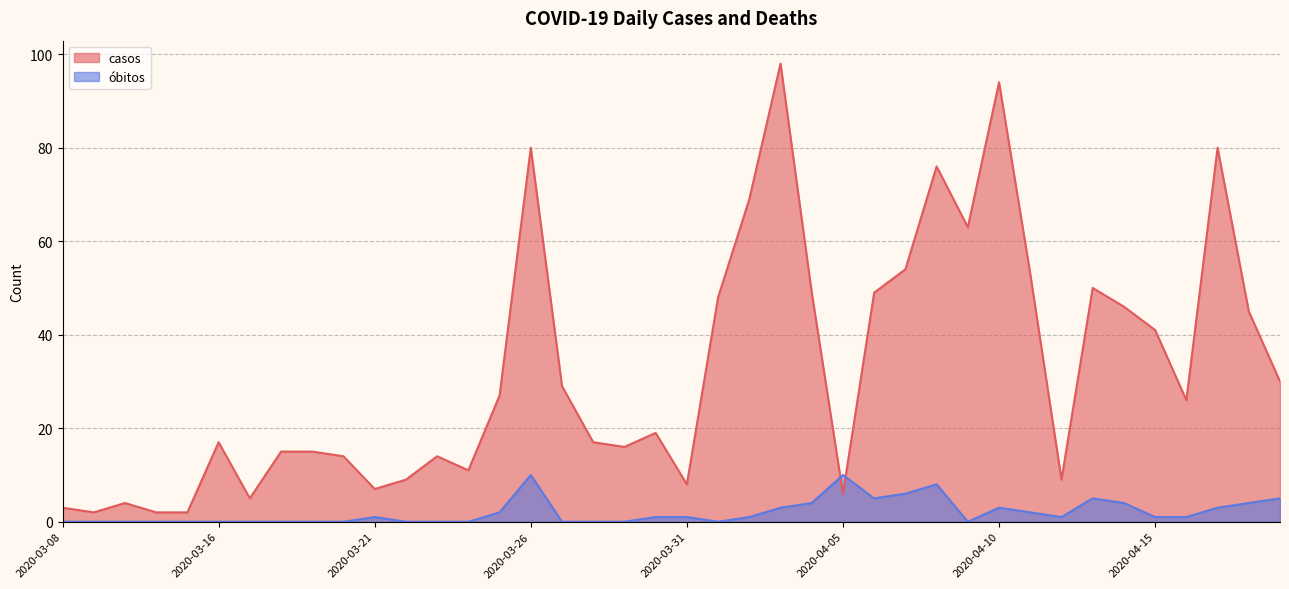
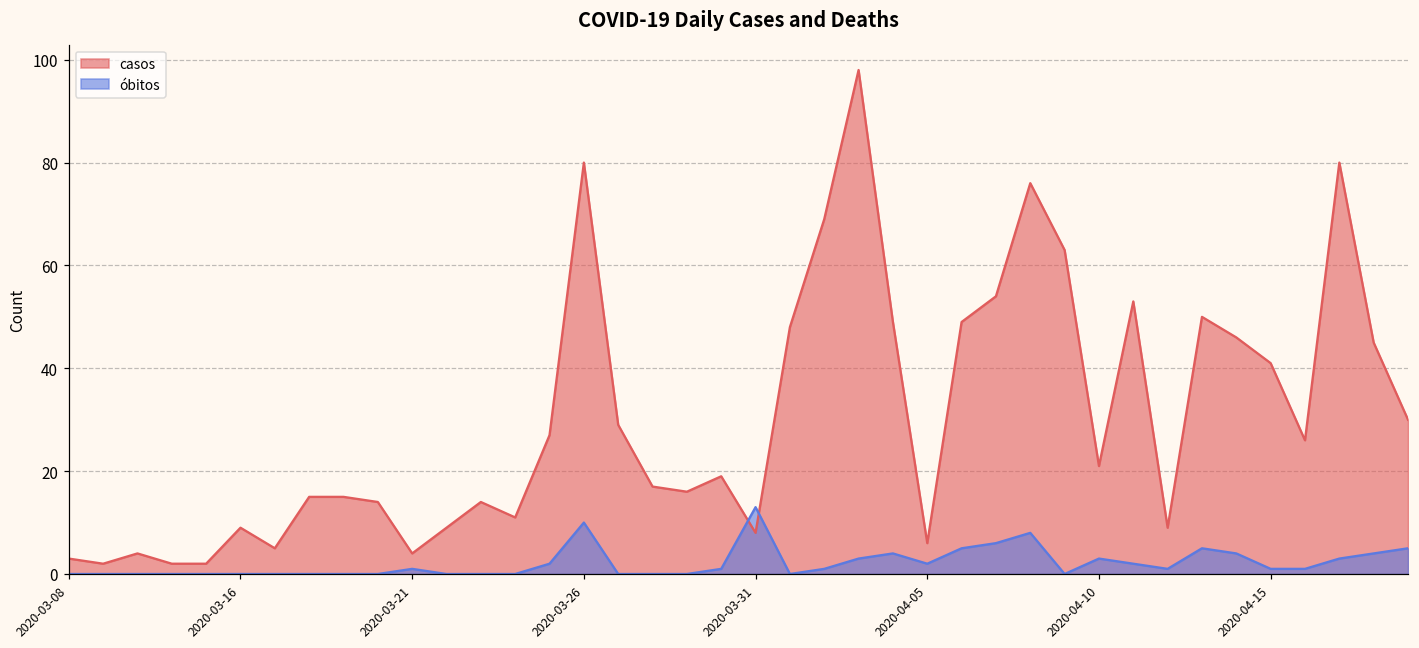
casos, 2020-03-16: 17 -> 9
casos, 2020-03-21: 7 -> 4
óbitos, 2020-03-31: 1 -> 13
óbitos, 2020-04-05: 10 -> 2
casos, 2020-04-10: 94 -> 21
